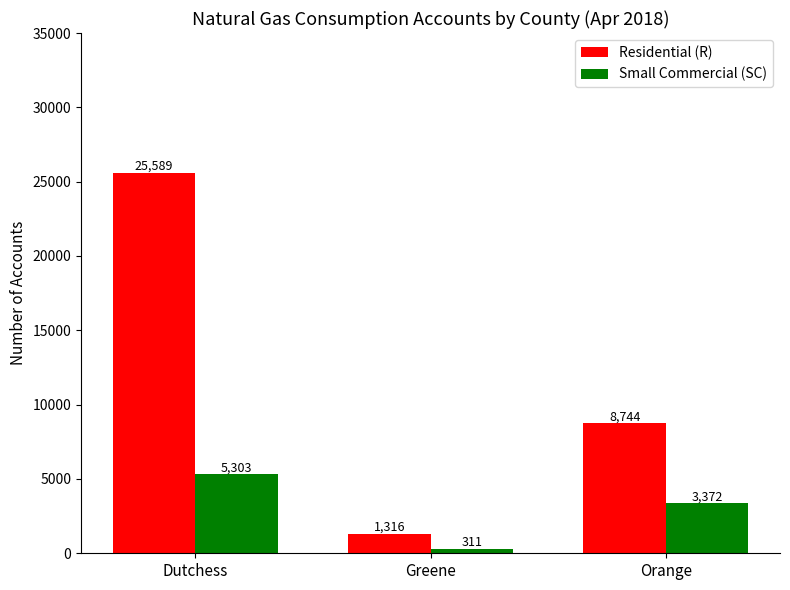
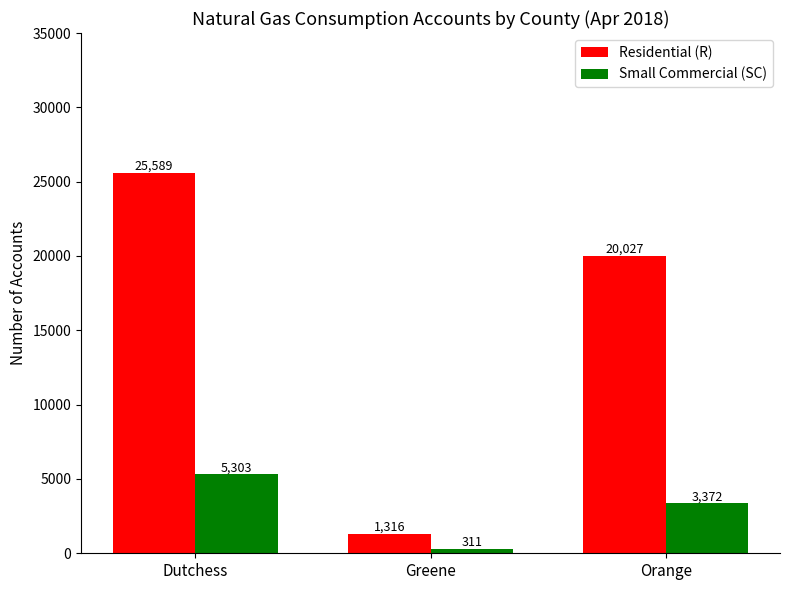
Residential (R), Orange: 8,744 -> 20,027
